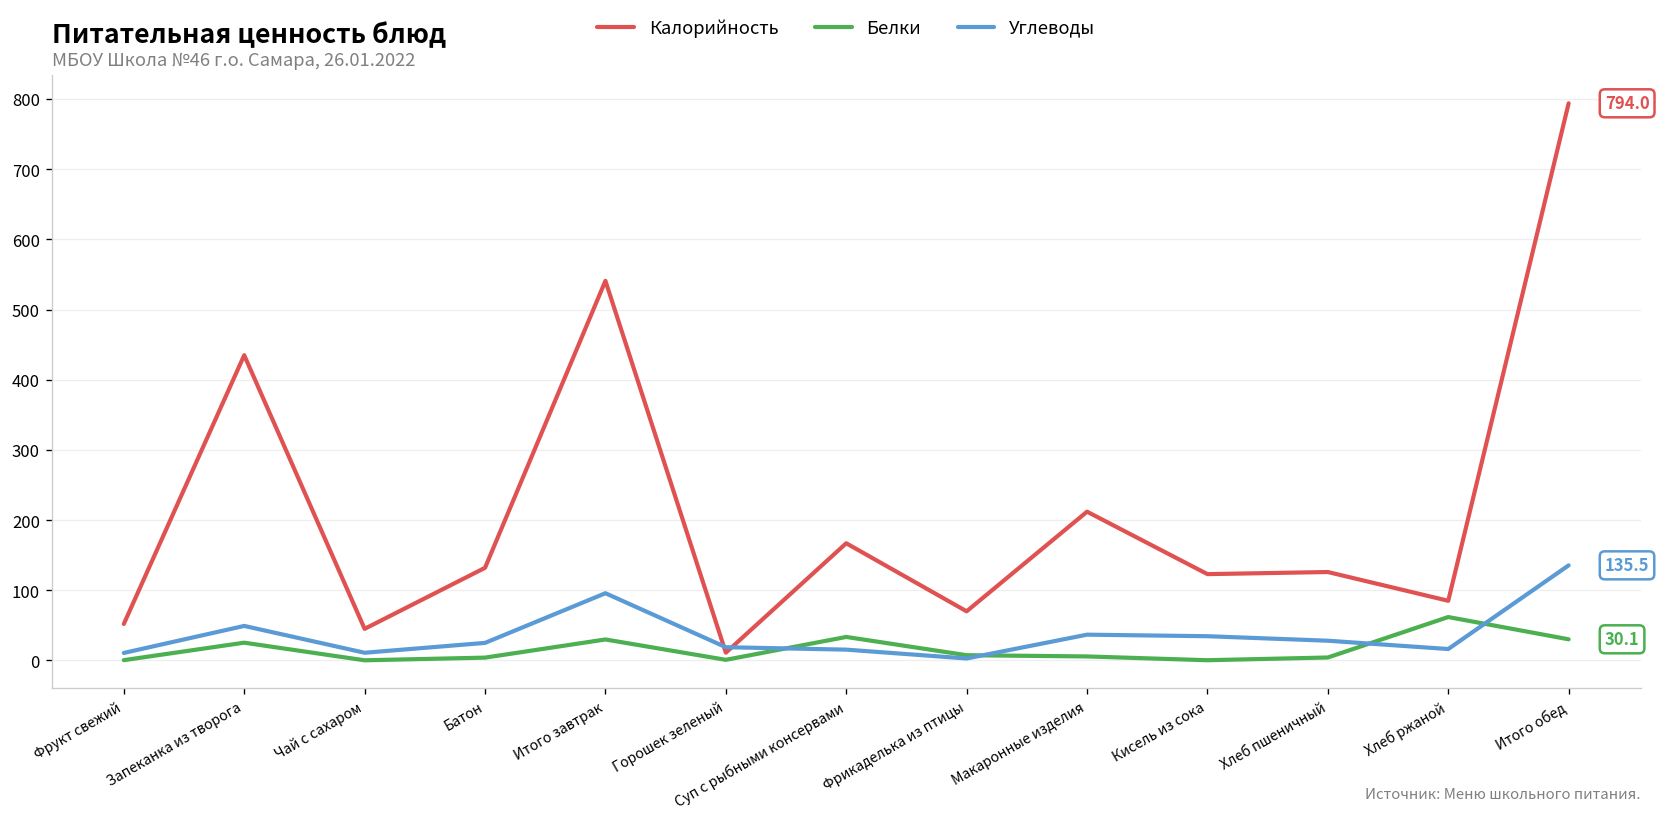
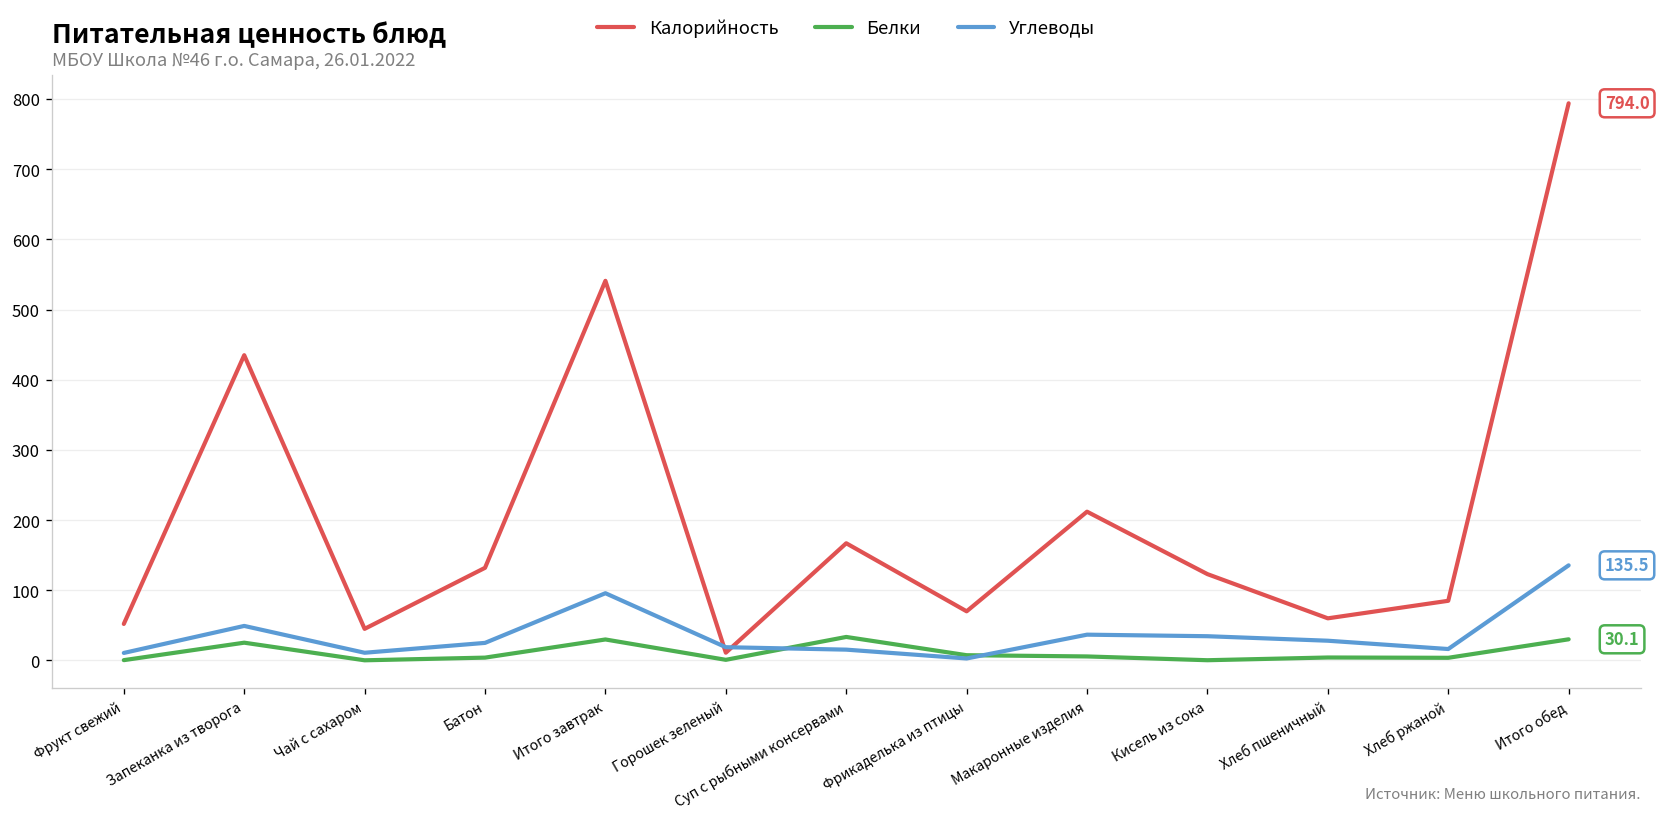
Калорийность, Хлеб пшеничный: 130 -> 60
Белки, Хлеб ржаной: 60 -> 0
